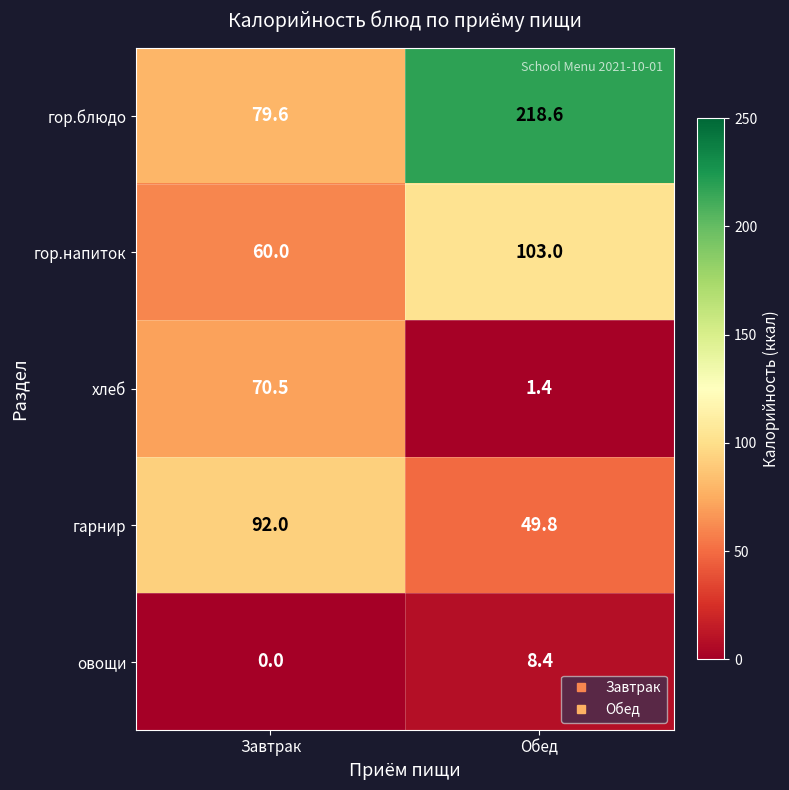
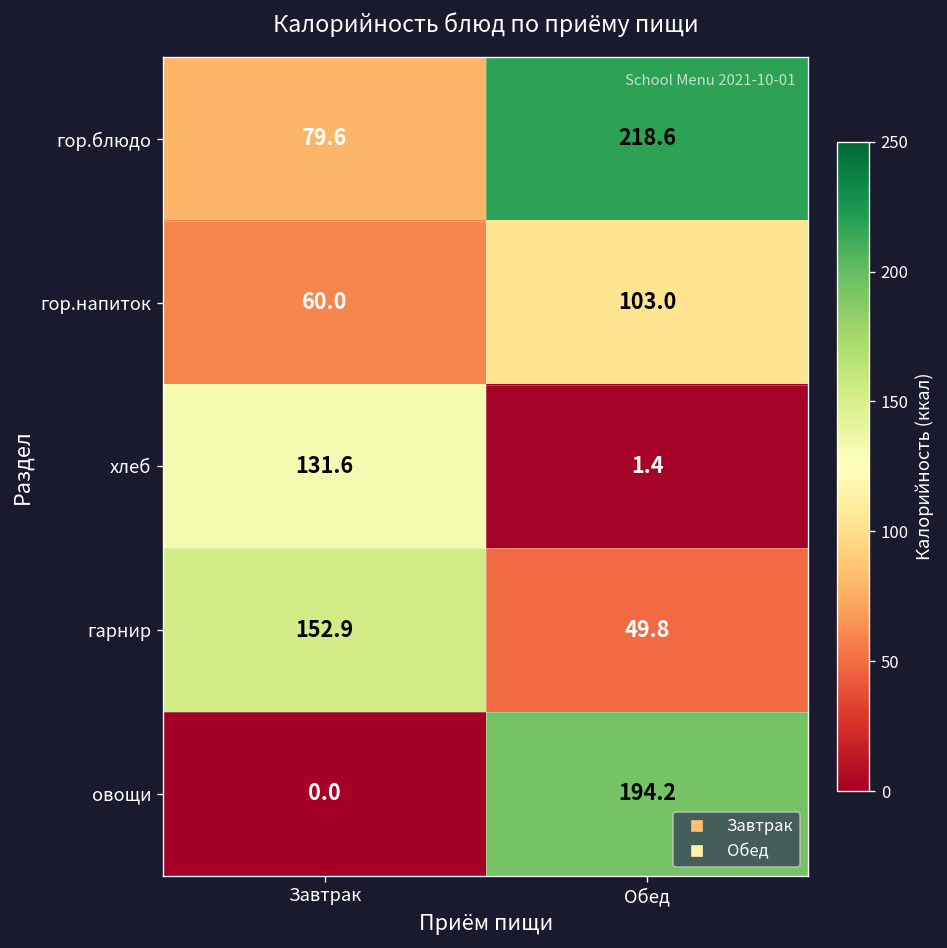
хлеб, Завтрак: 70.5 -> 131.6
гарнир, Завтрак: 92.0 -> 152.9
овощи, Обед: 8.4 -> 194.2
